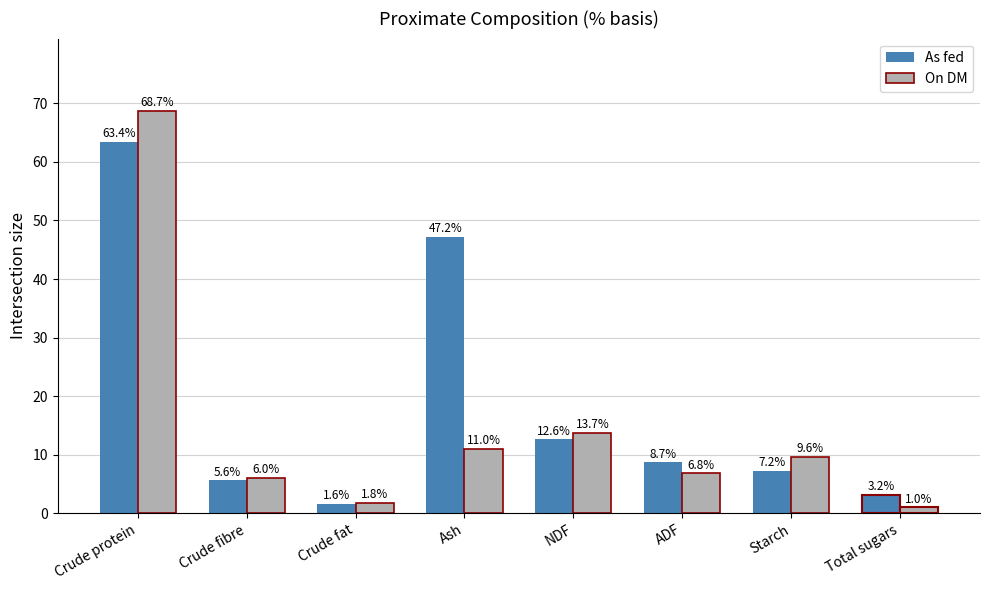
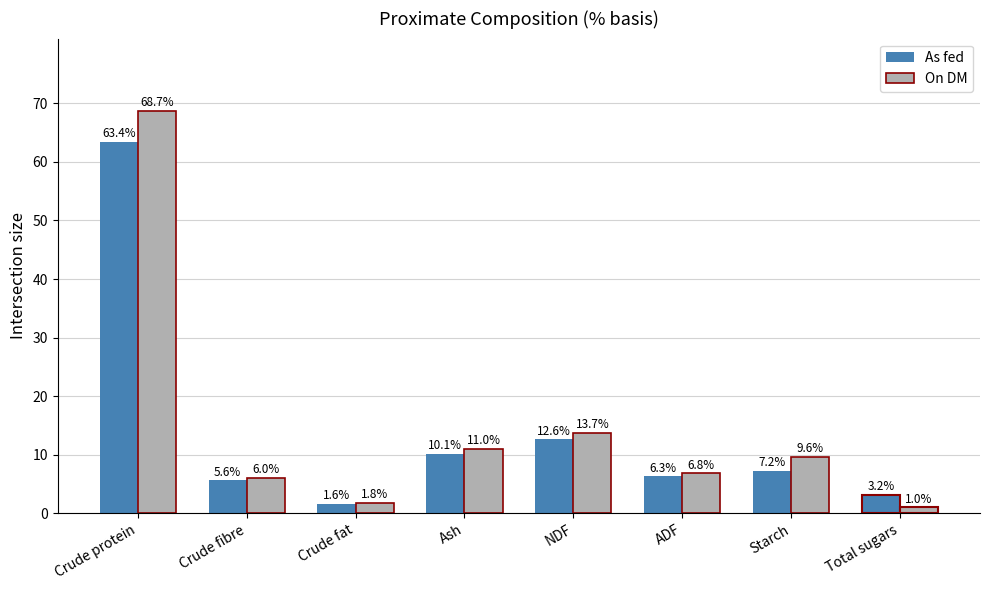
As fed, Ash: 47.2% -> 10.1%
As fed, ADF: 8.7% -> 6.3%
